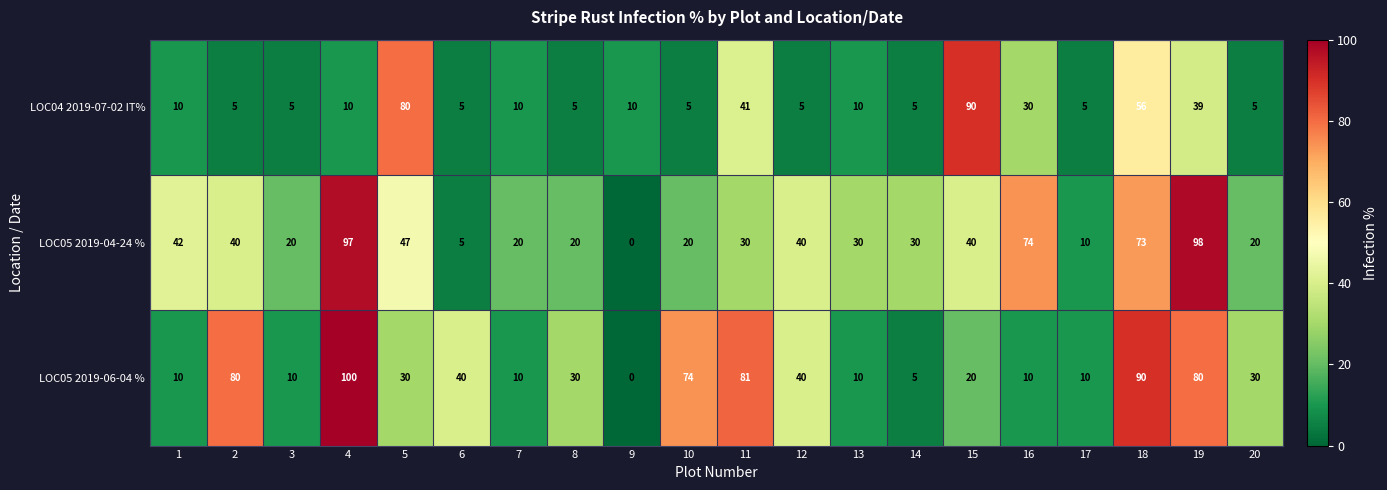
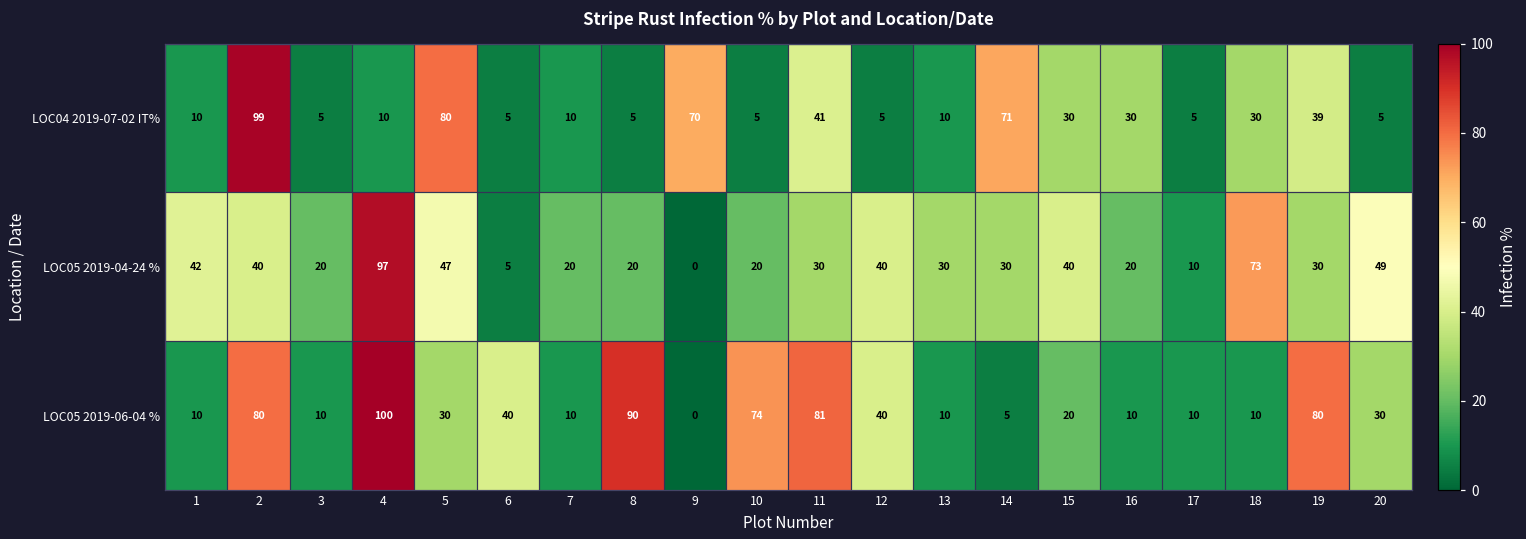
LOC04 2019-07-02 IT%, 2: 5 -> 99
LOC04 2019-07-02 IT%, 9: 10 -> 70
LOC04 2019-07-02 IT%, 14: 5 -> 71
LOC04 2019-07-02 IT%, 15: 90 -> 30
LOC04 2019-07-02 IT%, 18: 56 -> 30
LOC05 2019-04-24 %, 16: 74 -> 20
LOC05 2019-04-24 %, 19: 98 -> 30
LOC05 2019-04-24 %, 20: 20 -> 49
LOC05 2019-06-04 %, 8: 30 -> 90
LOC05 2019-06-04 %, 18: 90 -> 10
